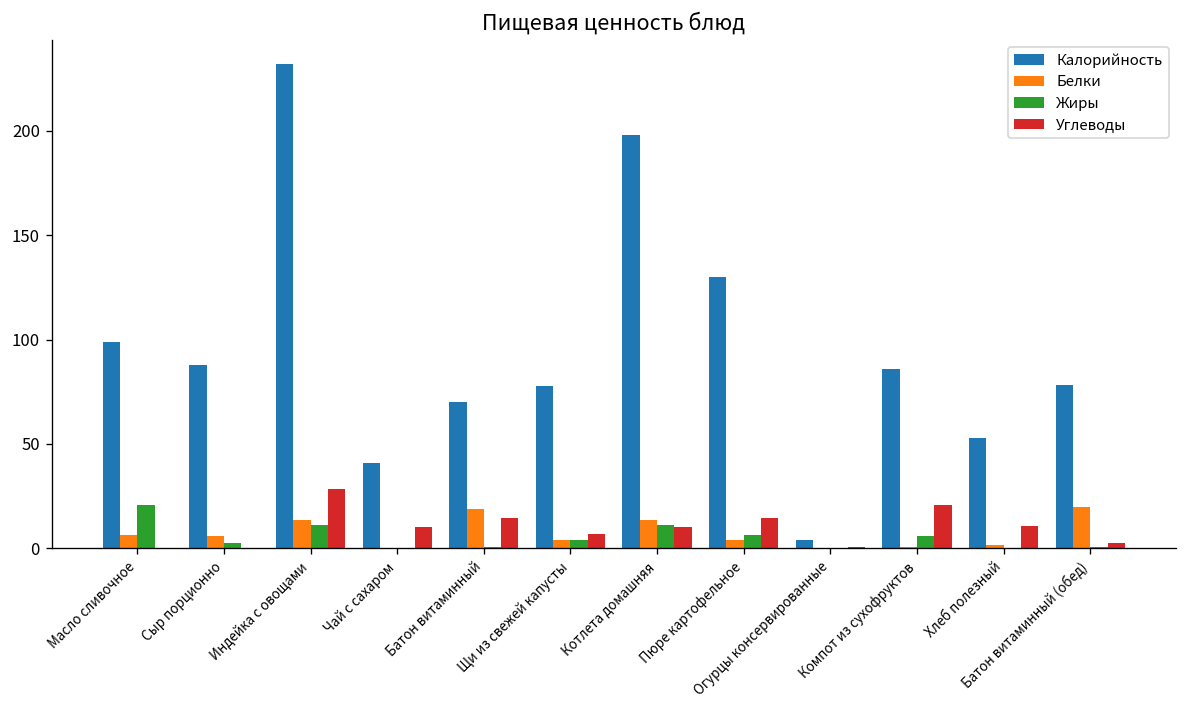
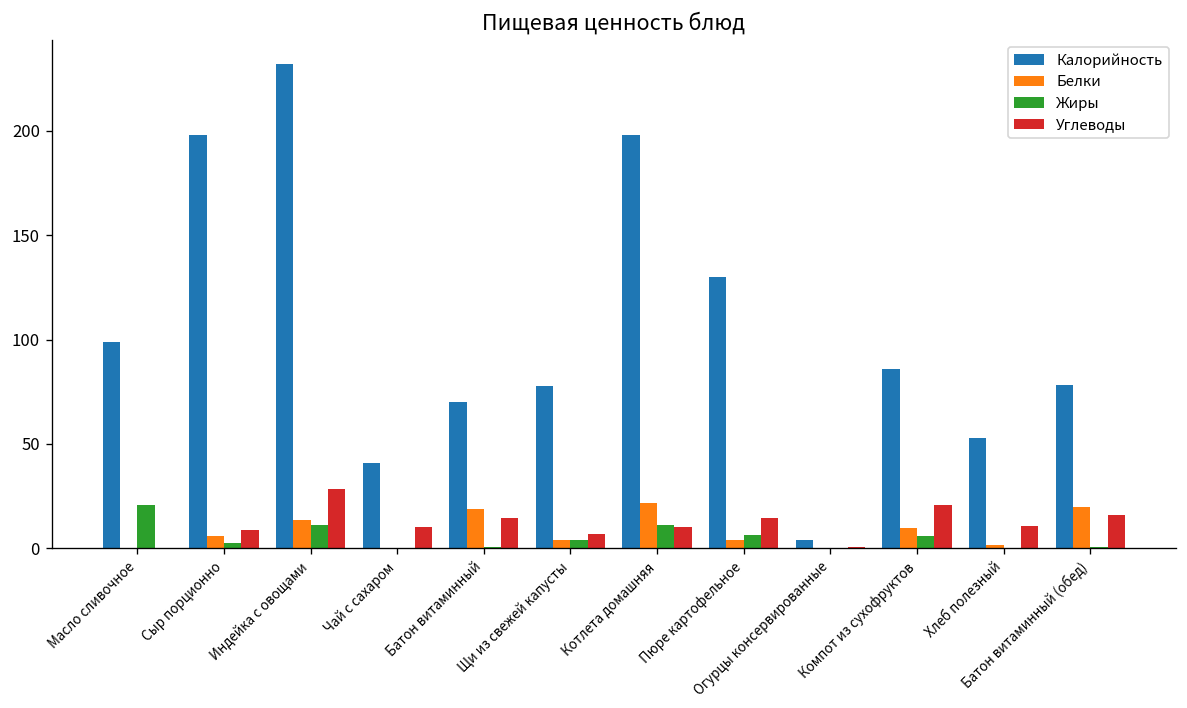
Белки, Масло сливочное: 6 -> 0
Калорийность, Сыр порционно: 88 -> 198
Углеводы, Сыр порционно: 0 -> 9
Белки, Котлета домашняя: 14 -> 22
Белки, Компот из сухофруктов: 1 -> 10
Углеводы, Батон витаминный (обед): 3 -> 16
